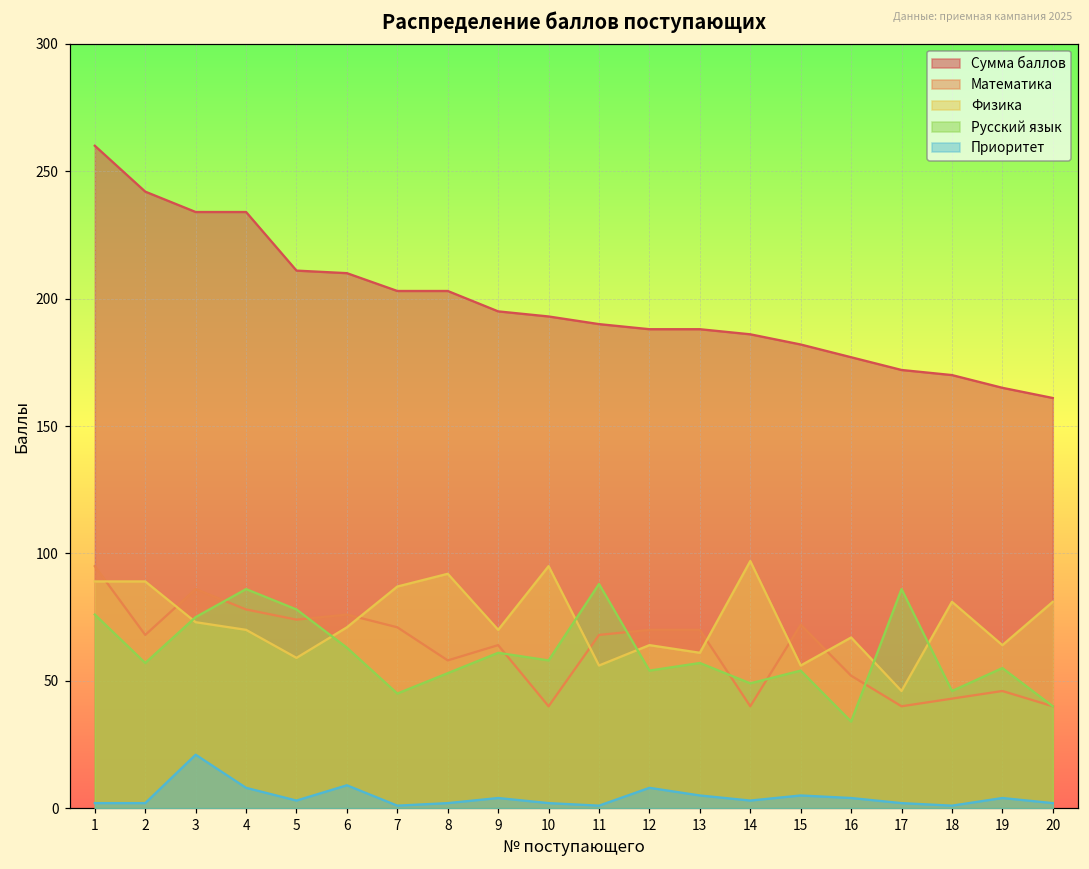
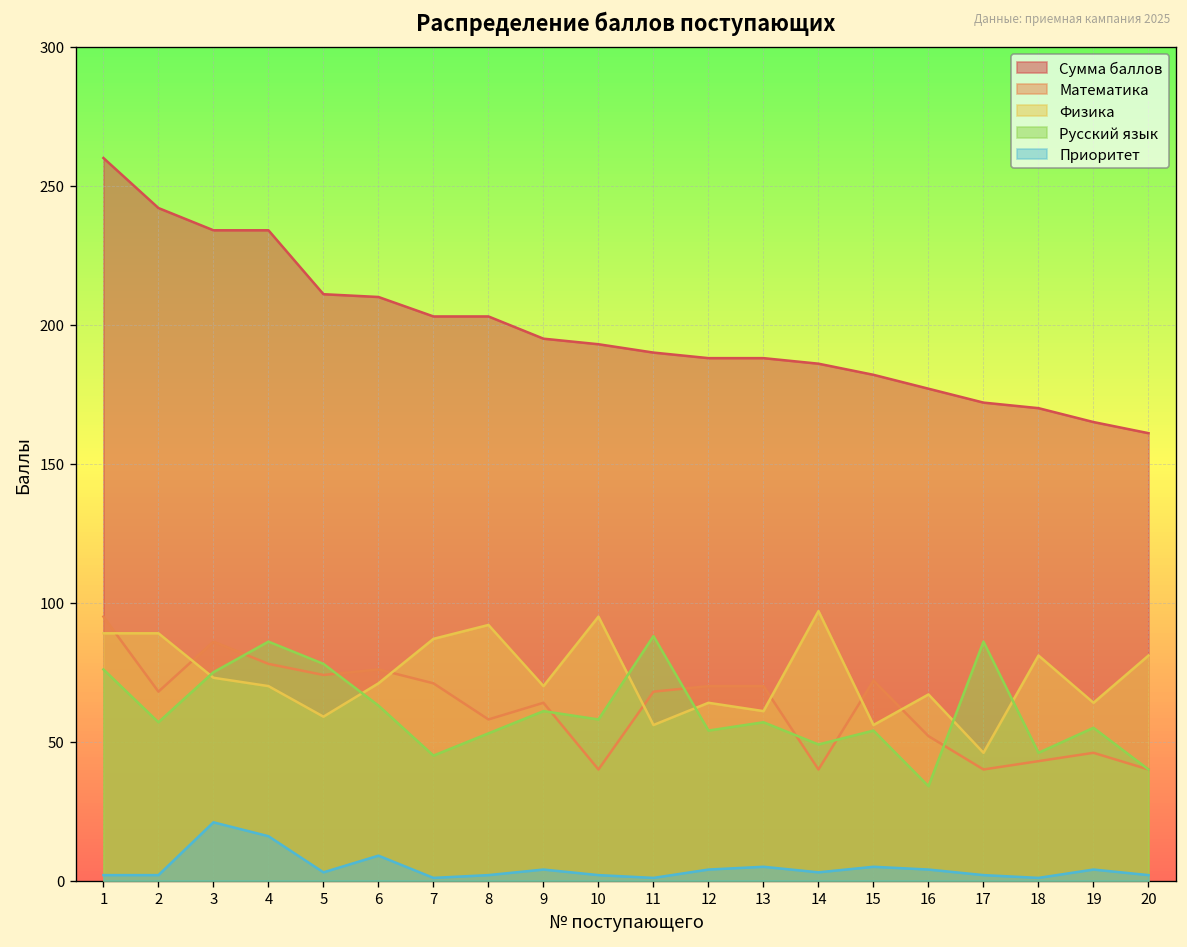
Приоритет, 4: 8 -> 16
Приоритет, 12: 8 -> 4
